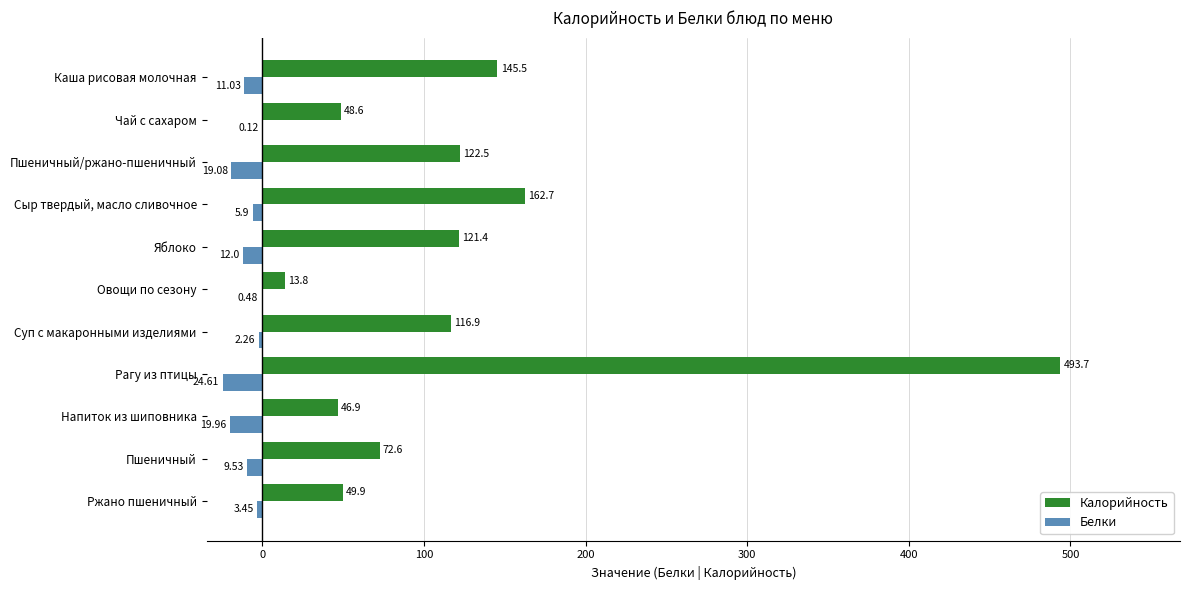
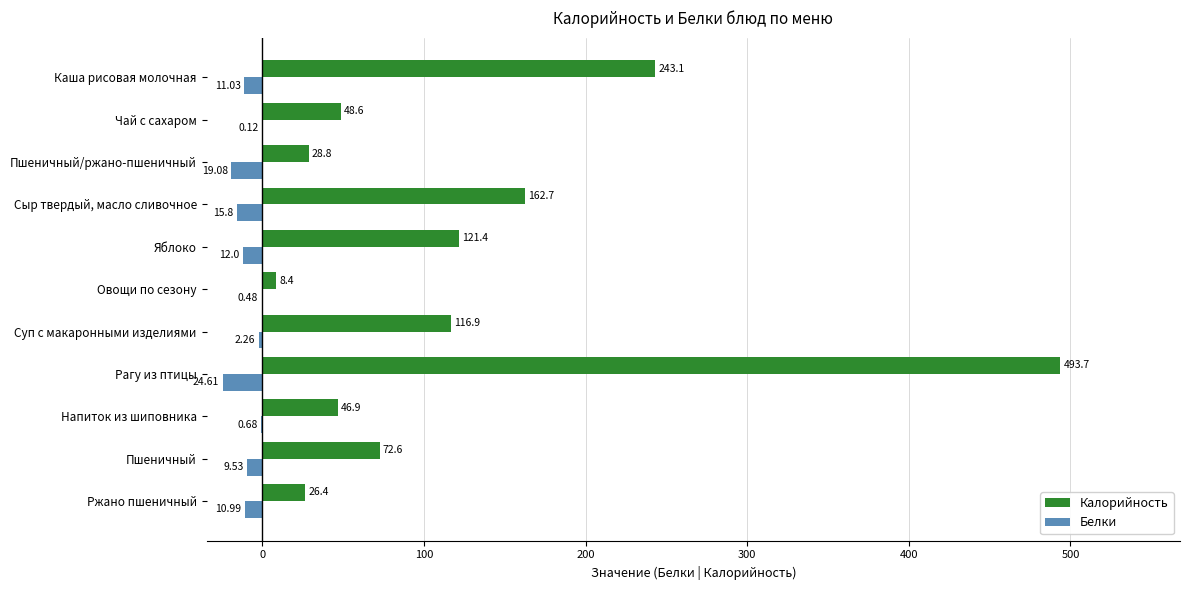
Калорийность, Каша рисовая молочная: 145.5 -> 243.1
Калорийность, Пшеничный/ржано-пшеничный: 122.5 -> 28.8
Белки, Сыр твердый, масло сливочное: 5.9 -> 15.8
Калорийность, Овощи по сезону: 13.8 -> 8.4
Белки, Напиток из шиповника: 19.96 -> 0.68
Калорийность, Ржано пшеничный: 49.9 -> 26.4
Белки, Ржано пшеничный: 3.45 -> 10.99
